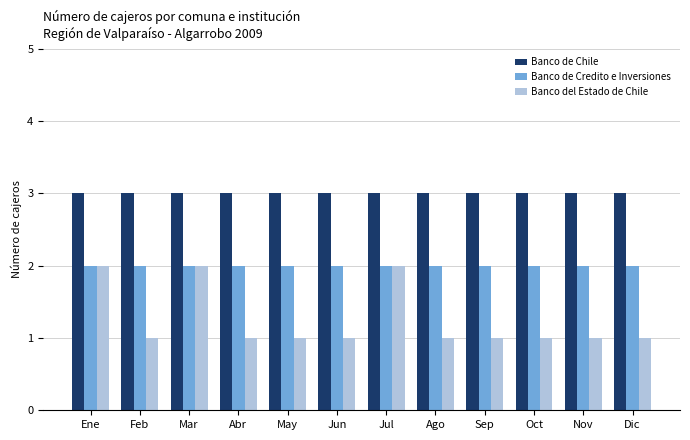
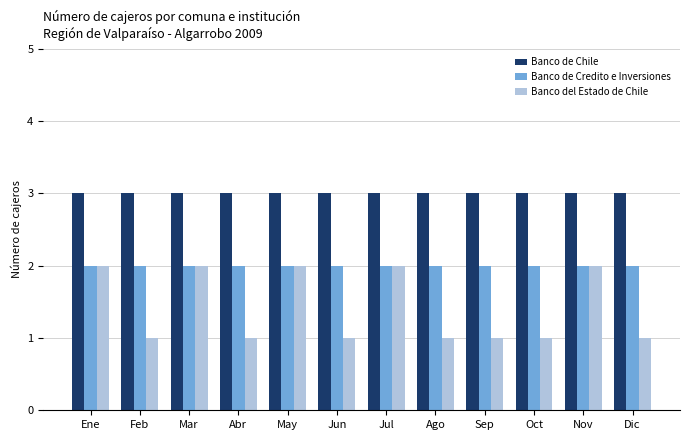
Banco del Estado de Chile, May: 1 -> 2
Banco del Estado de Chile, Nov: 1 -> 2
